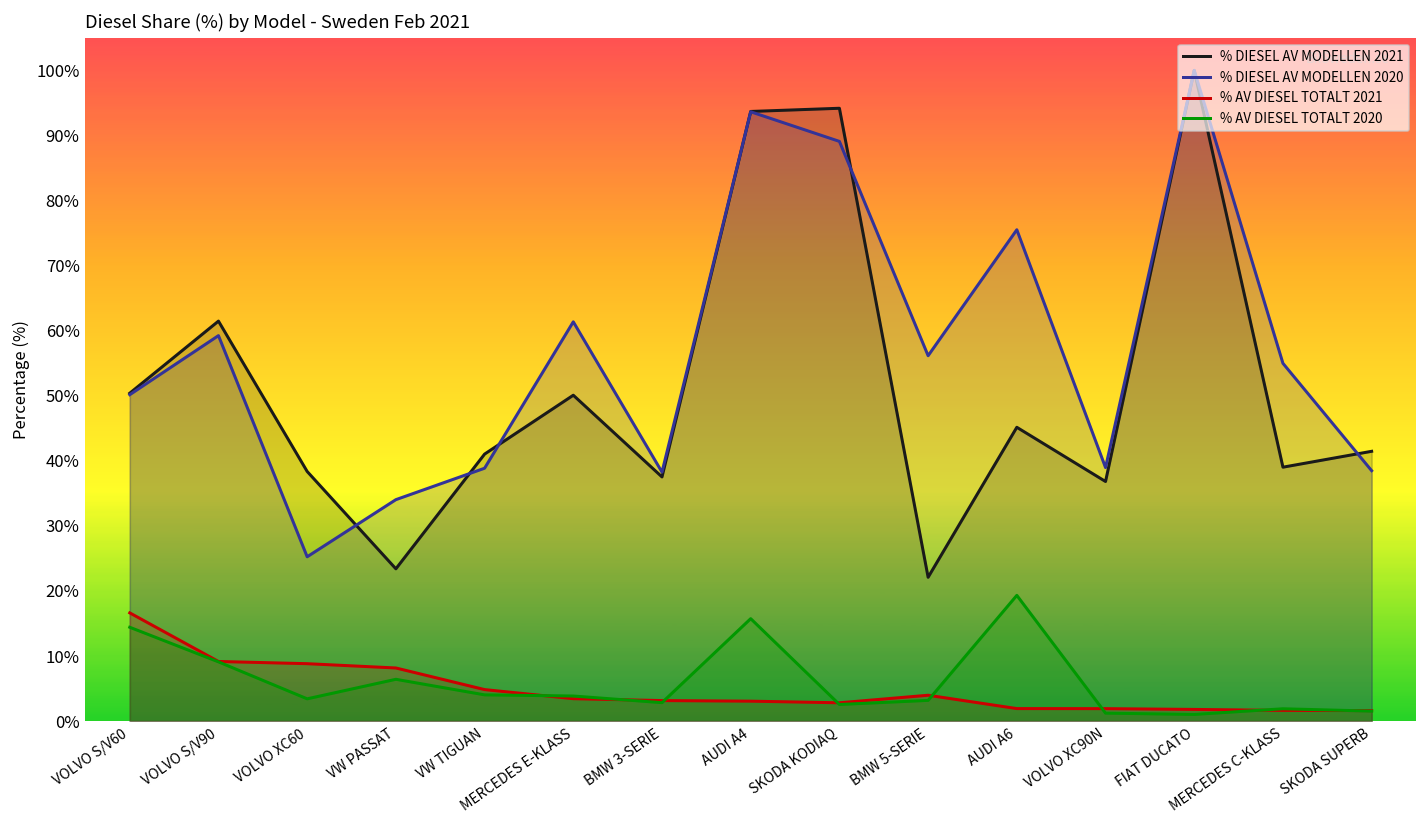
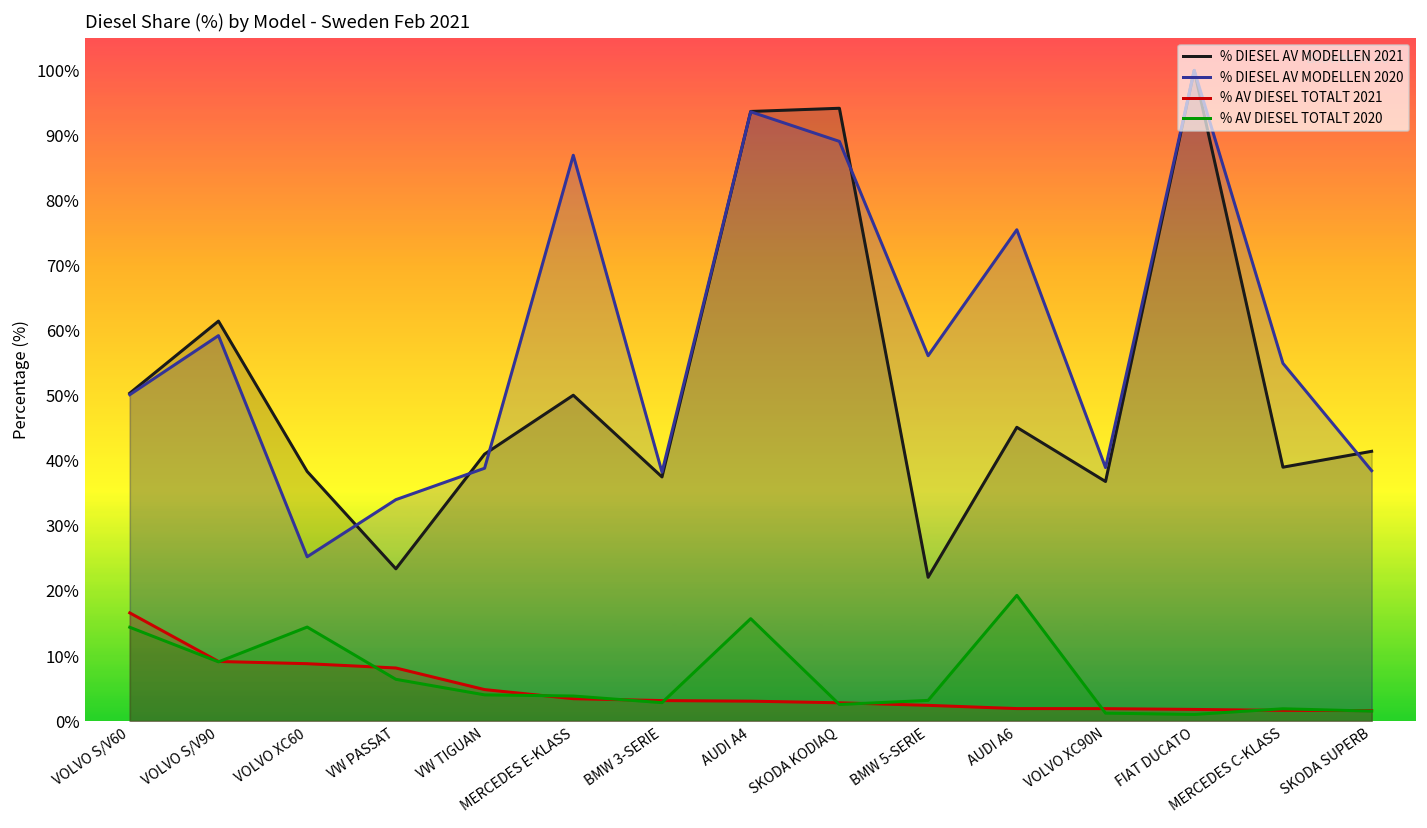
% AV DIESEL TOTALT 2020, VOLVO XC60: 3% -> 14%
% DIESEL AV MODELLEN 2020, MERCEDES E-KLASS: 61% -> 87%
% AV DIESEL TOTALT 2021, BMW 5-SERIE: 4% -> 2%
